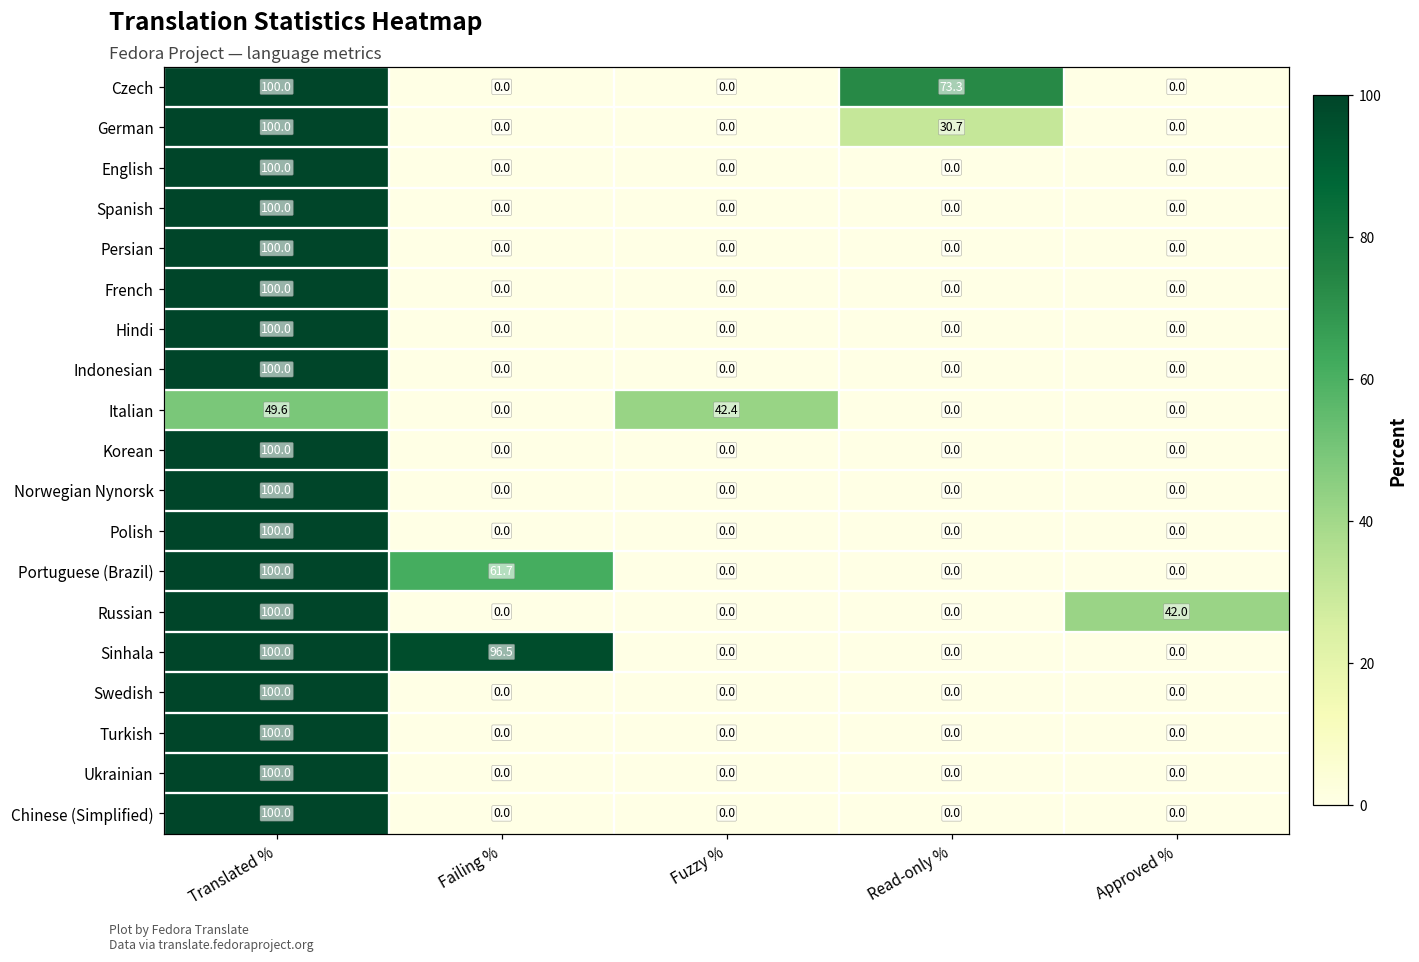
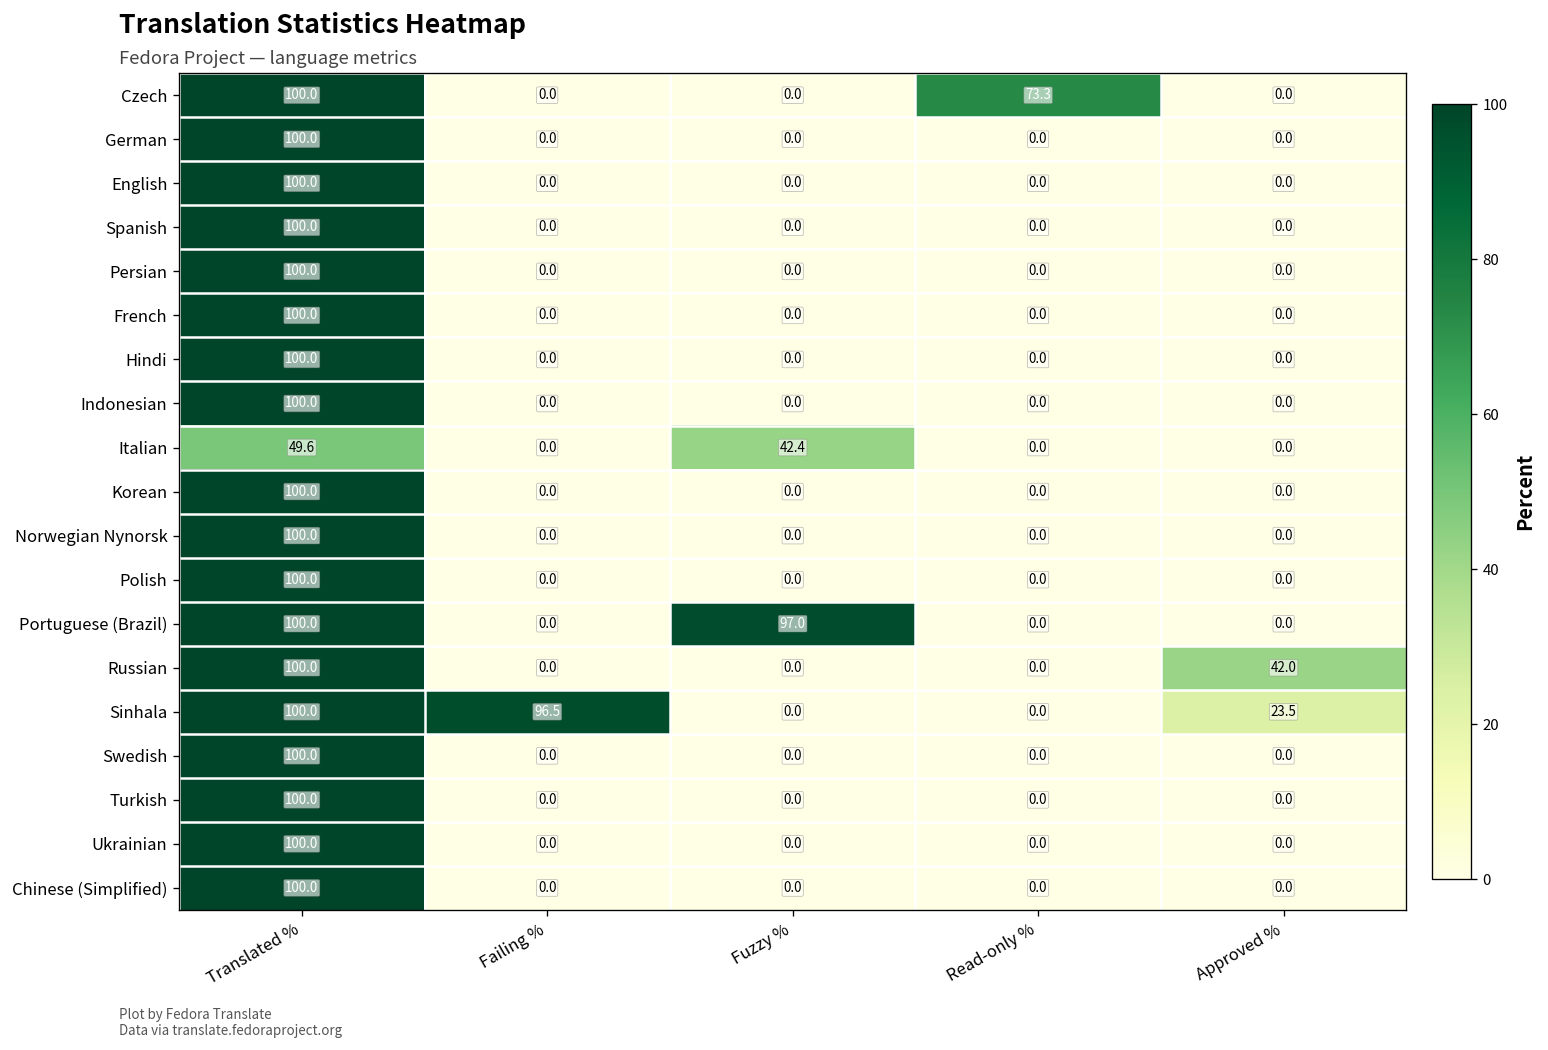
German, Read-only %: 30.7 -> 0.0
Portuguese (Brazil), Failing %: 61.7 -> 0.0
Portuguese (Brazil), Fuzzy %: 0.0 -> 97.0
Sinhala, Approved %: 0.0 -> 23.5
